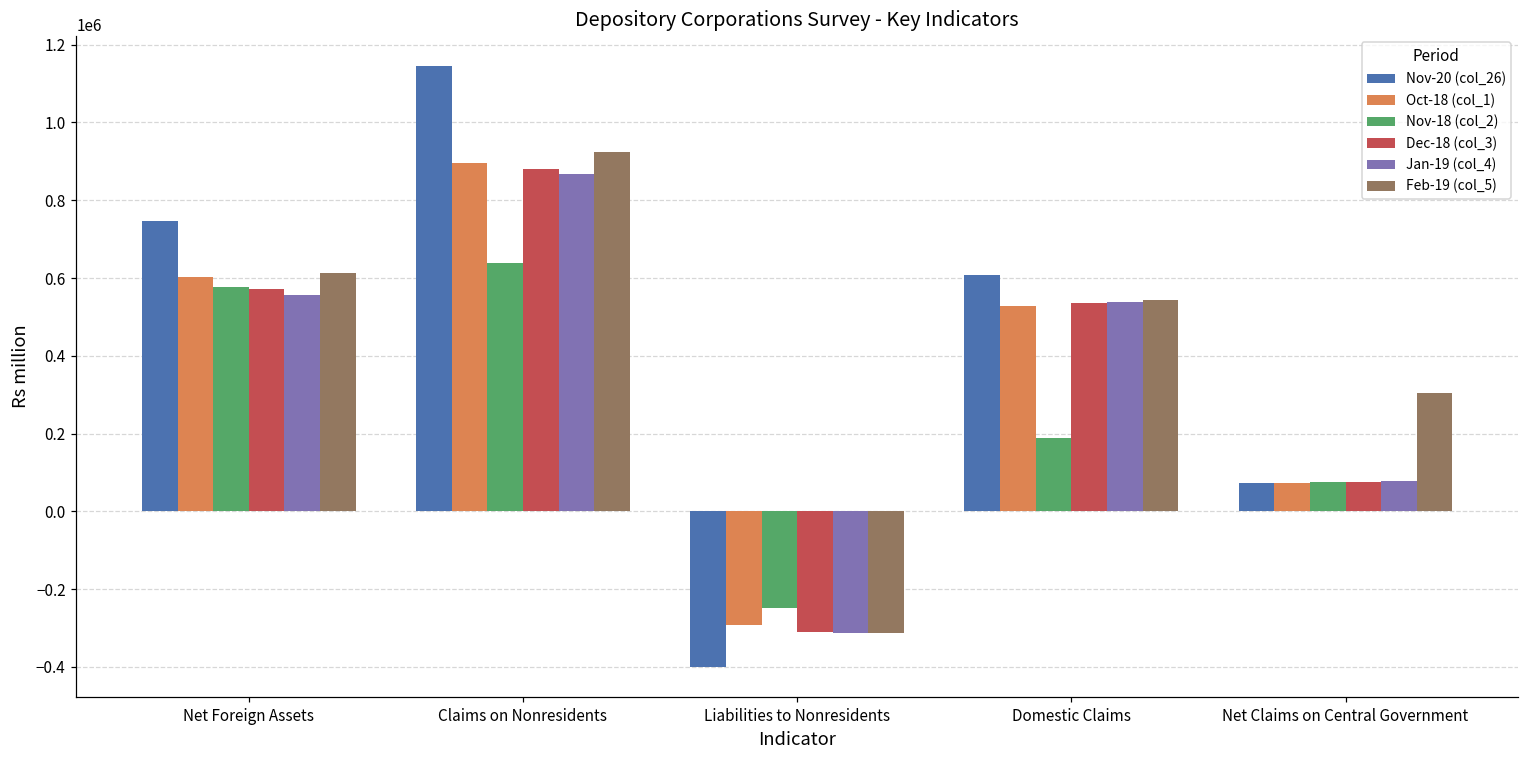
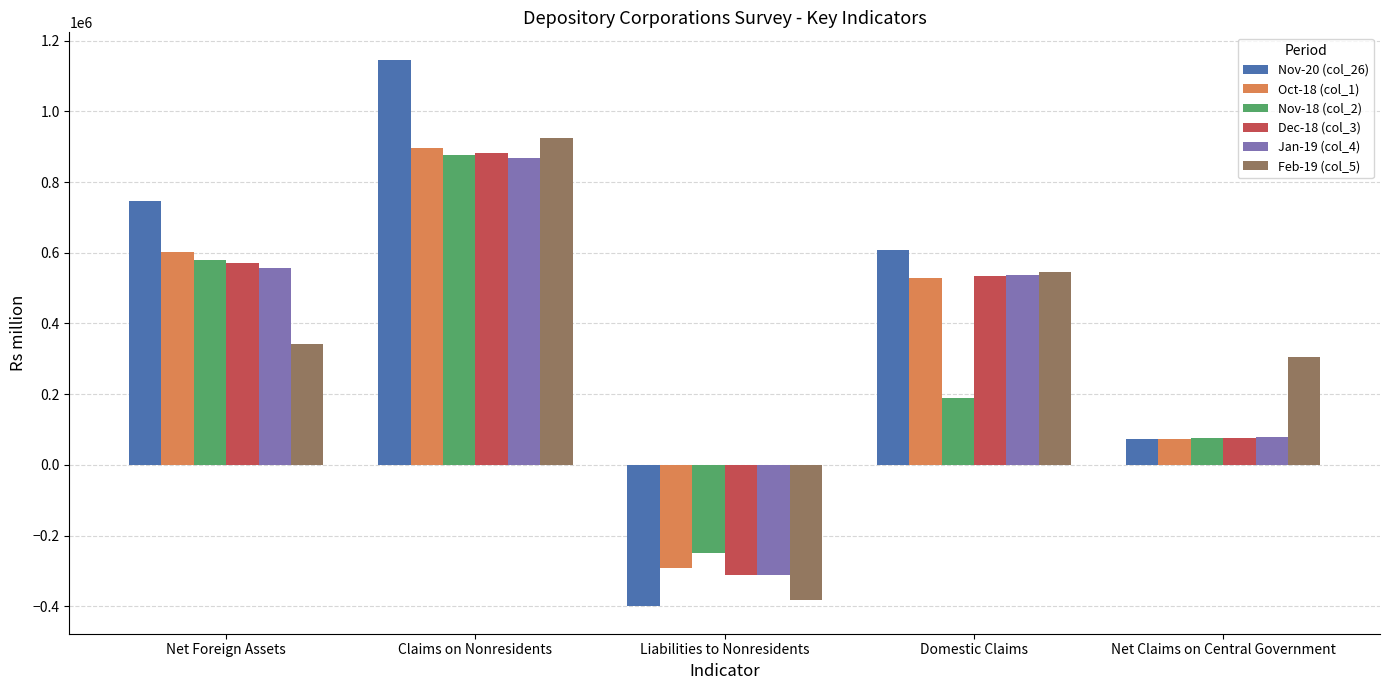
Feb-19 (col_5), Net Foreign Assets: 610000 -> 340000
Nov-18 (col_2), Claims on Nonresidents: 640000 -> 880000
Feb-19 (col_5), Liabilities to Nonresidents: -310000 -> -380000
